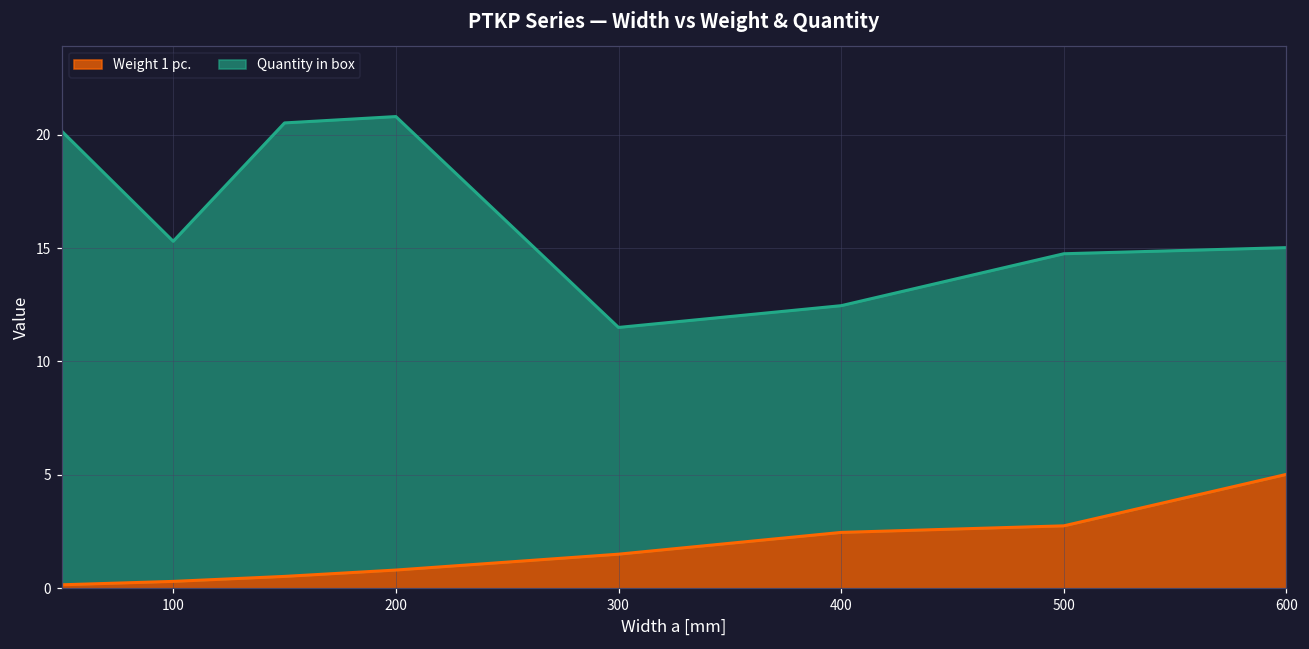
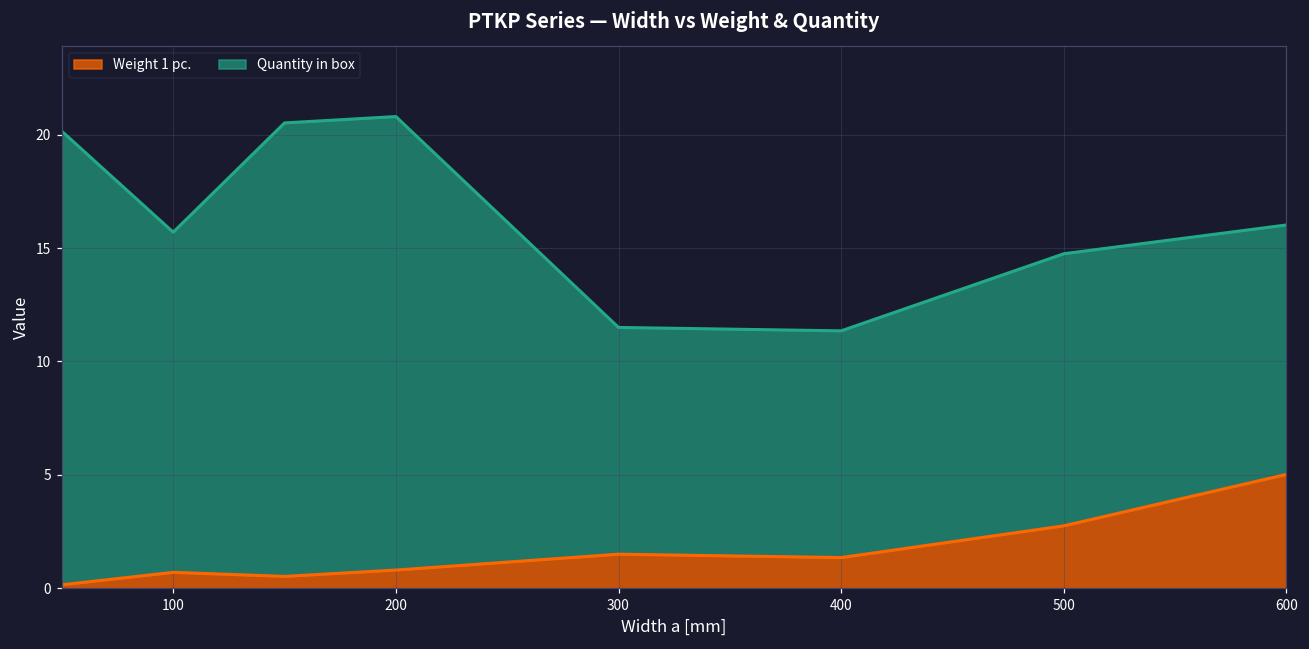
Weight 1 pc., 100: 0.3 -> 0.7
Weight 1 pc., 400: 2.5 -> 1.4
Quantity in box, 600: 10 -> 11
